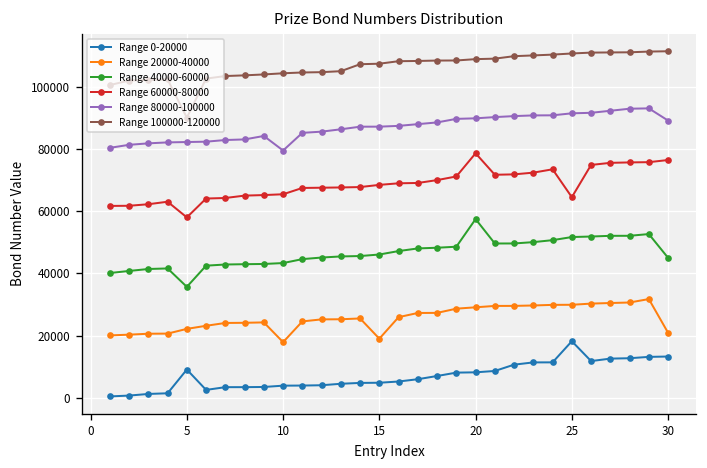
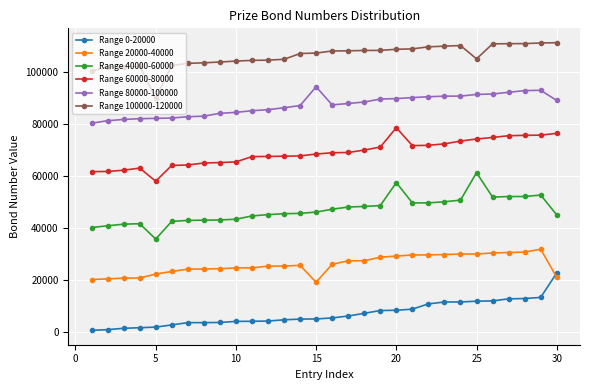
Range 0-20000, 5: 9000 -> 2000
Range 20000-40000, 10: 18000 -> 25000
Range 80000-100000, 10: 79000 -> 85000
Range 80000-100000, 15: 87000 -> 94000
Range 0-20000, 25: 18000 -> 12000
Range 40000-60000, 25: 52000 -> 61000
Range 60000-80000, 25: 64000 -> 74000
Range 100000-120000, 25: 111000 -> 105000
Range 0-20000, 30: 13000 -> 23000
